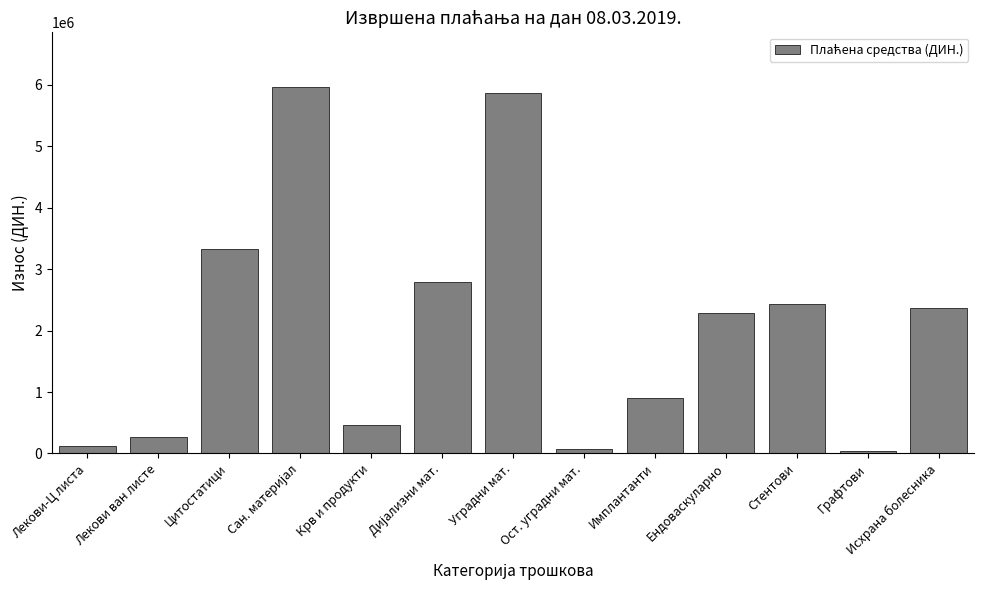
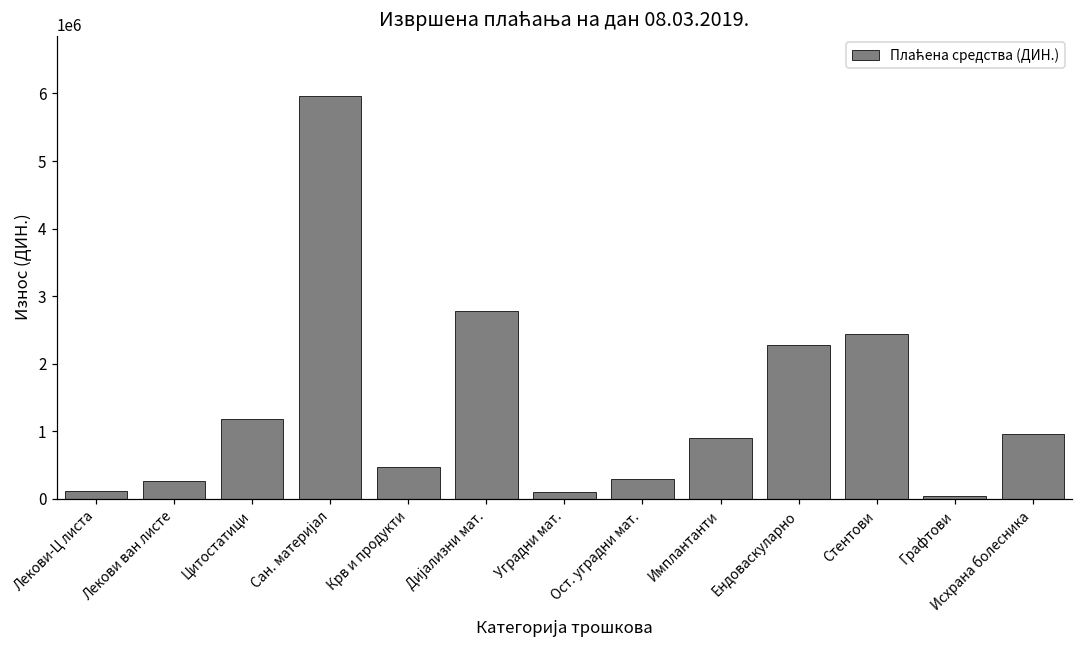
Цитостатици: 3300000 -> 1200000
Уградни мат.: 5900000 -> 100000
Ост. уградни мат.: 100000 -> 300000
Исхрана болесника: 2400000 -> 1000000
